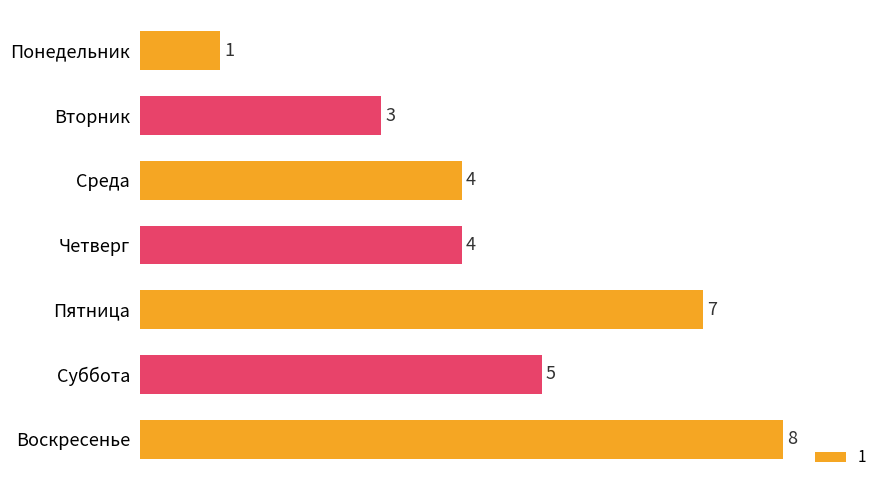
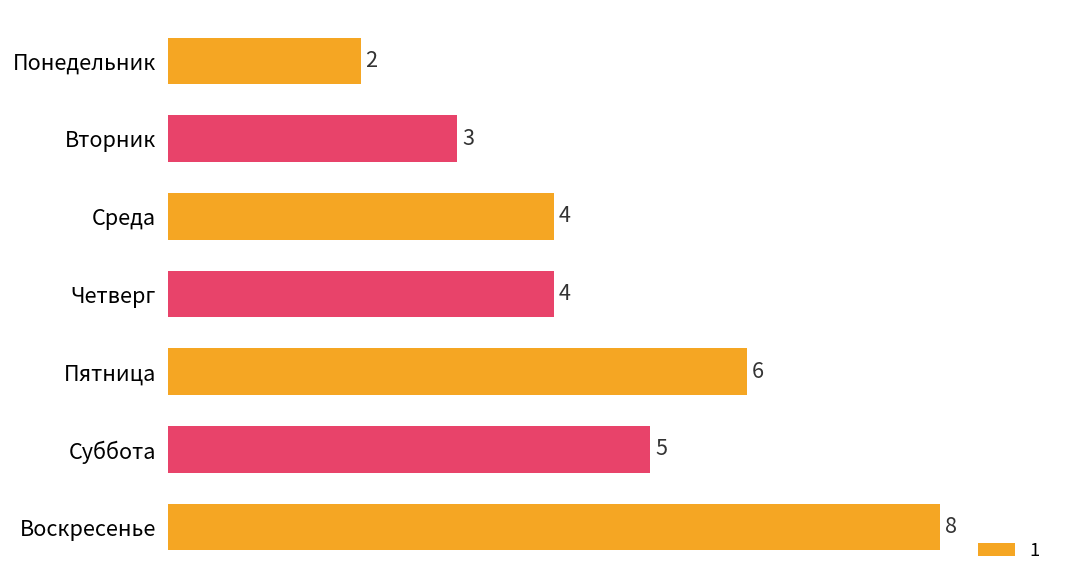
Понедельник: 1 -> 2
Пятница: 7 -> 6
